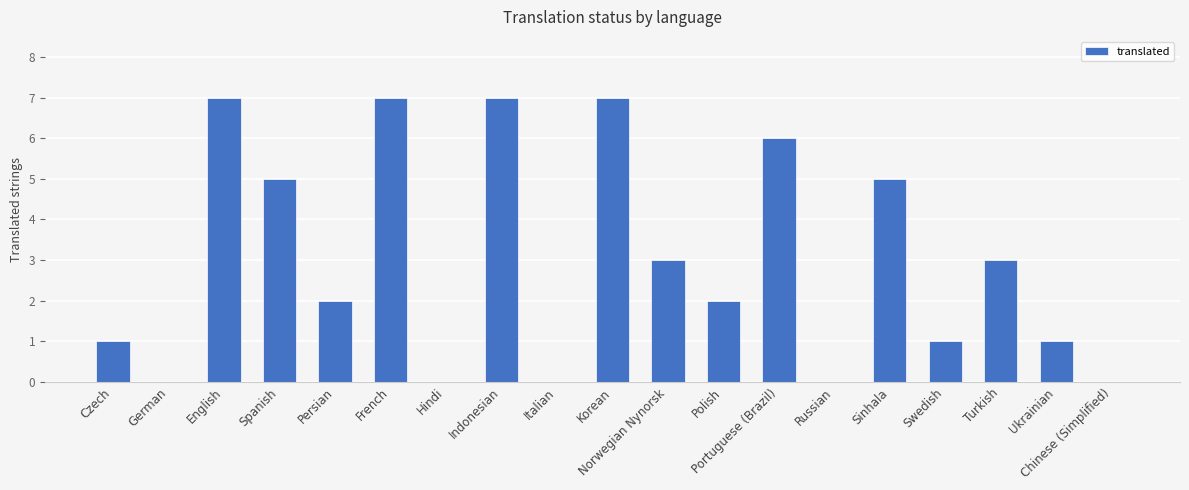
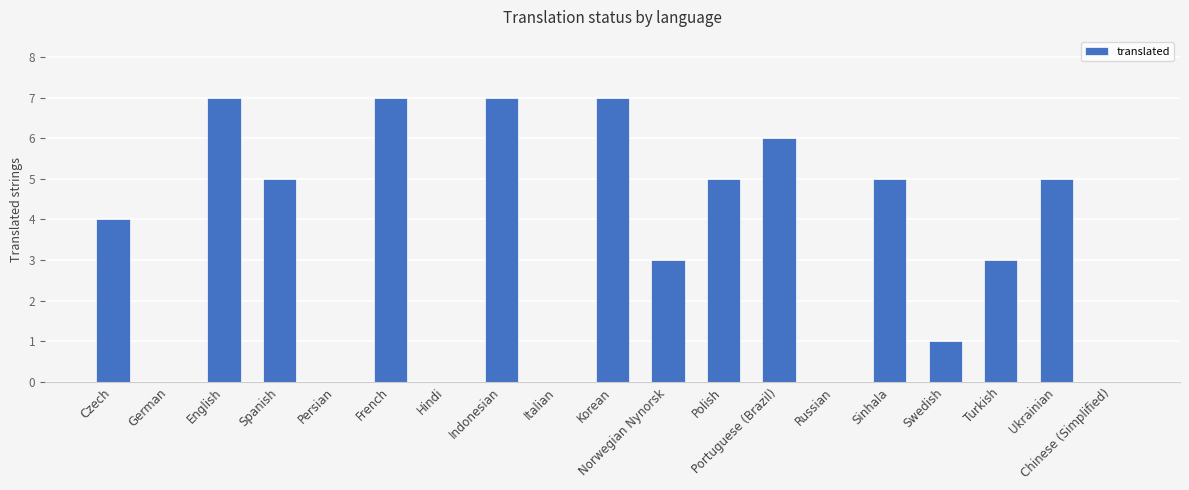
Czech: 1 -> 4
Persian: 2 -> 0
Polish: 2 -> 5
Ukrainian: 1 -> 5
